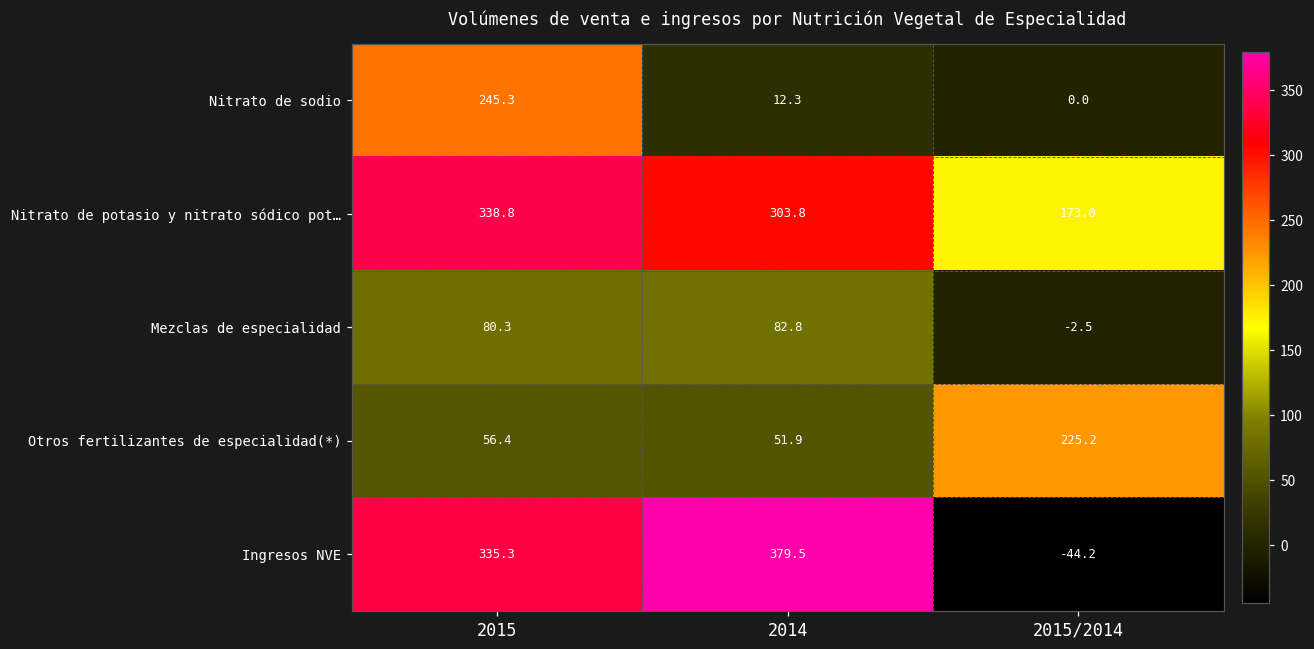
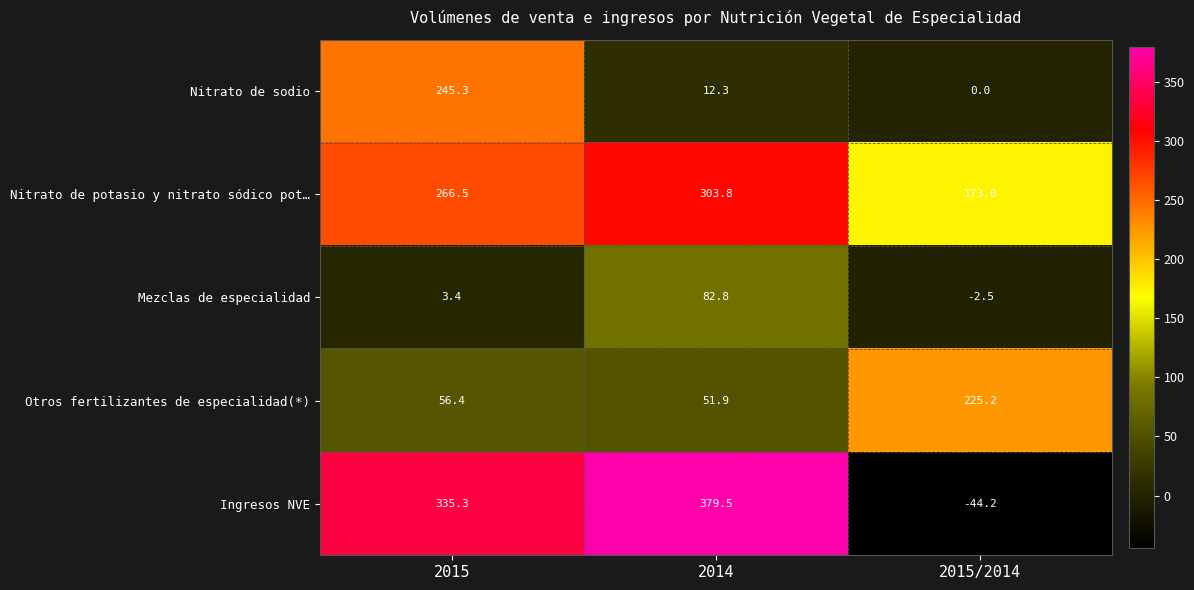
Nitrato de potasio y nitrato sódico pot…, 2015: 338.8 -> 266.5
Mezclas de especialidad, 2015: 80.3 -> 3.4
